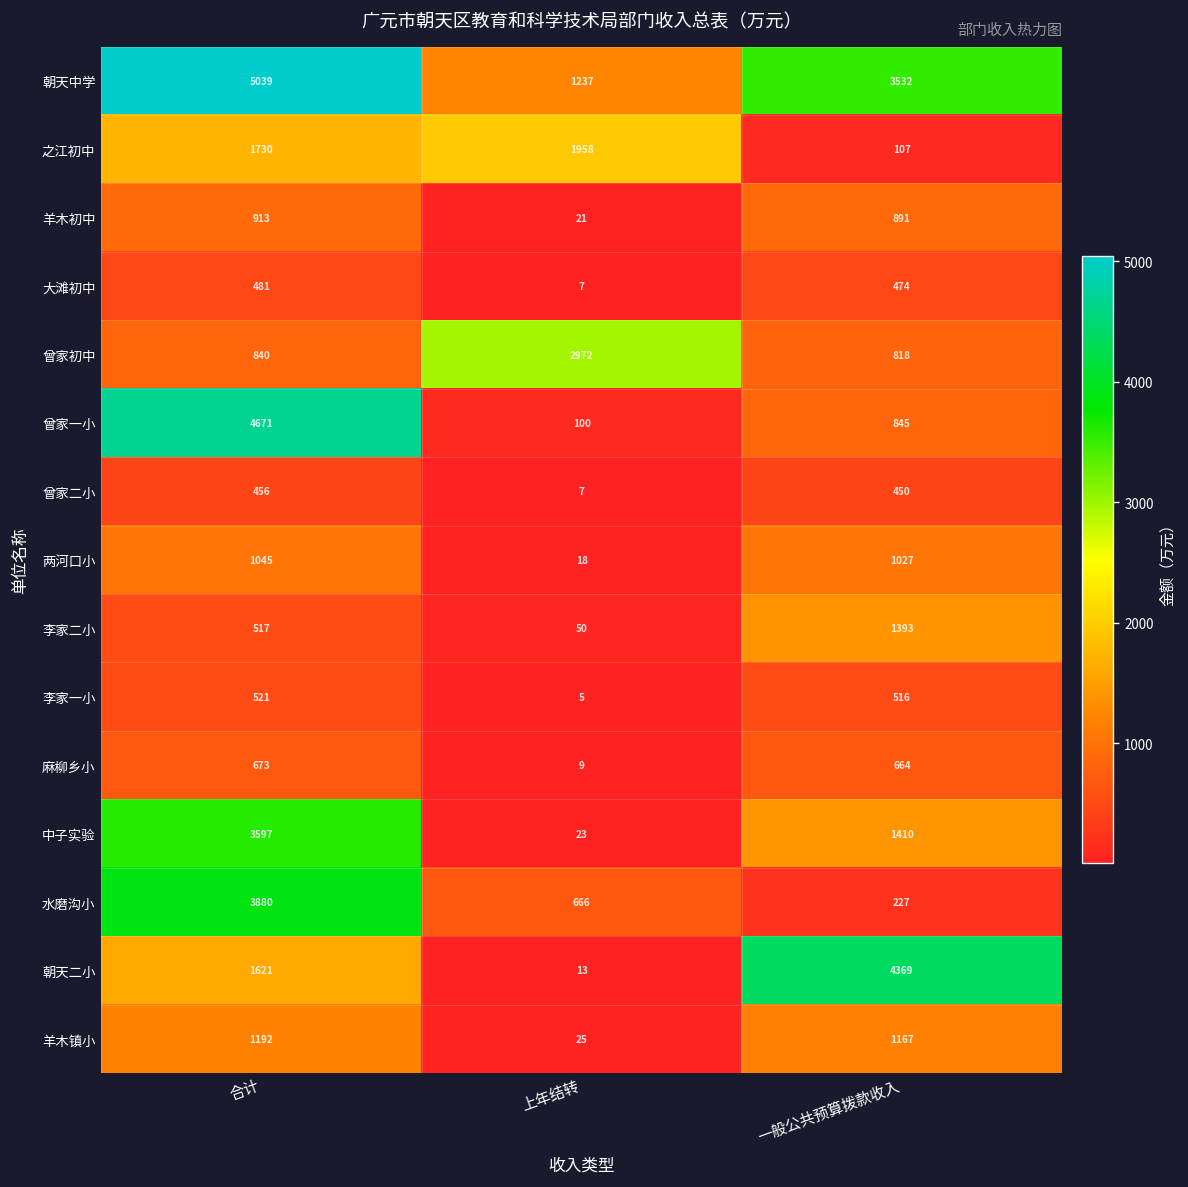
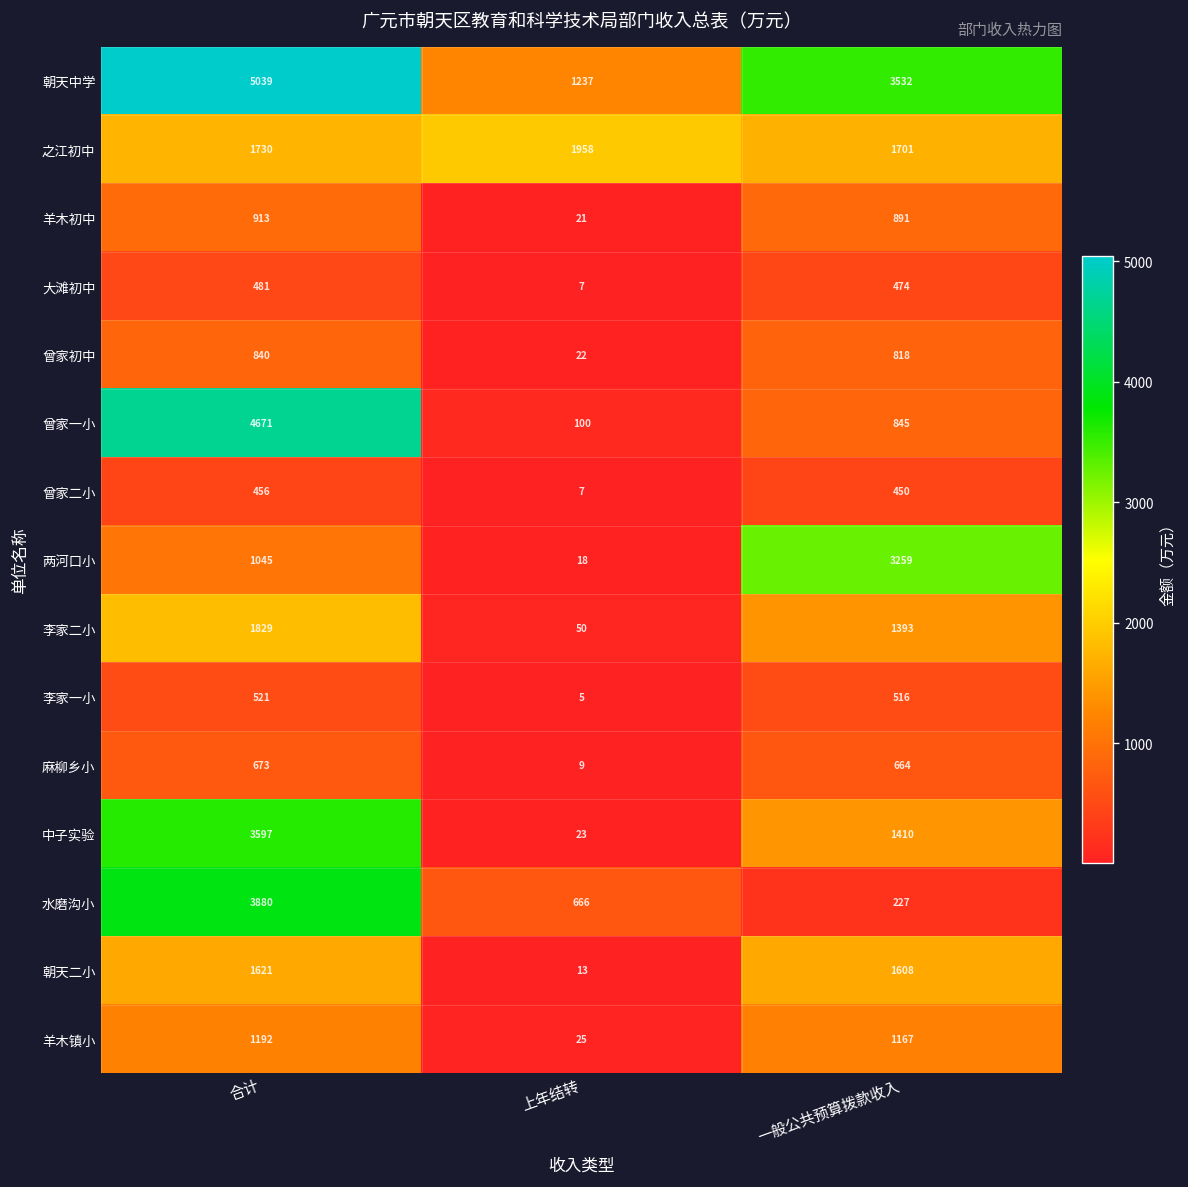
之江初中, 一般公共预算拨款收入: 107 -> 1701
曾家初中, 上年结转: 2972 -> 22
两河口小, 一般公共预算拨款收入: 1027 -> 3259
李家二小, 合计: 517 -> 1829
朝天二小, 一般公共预算拨款收入: 4369 -> 1608
